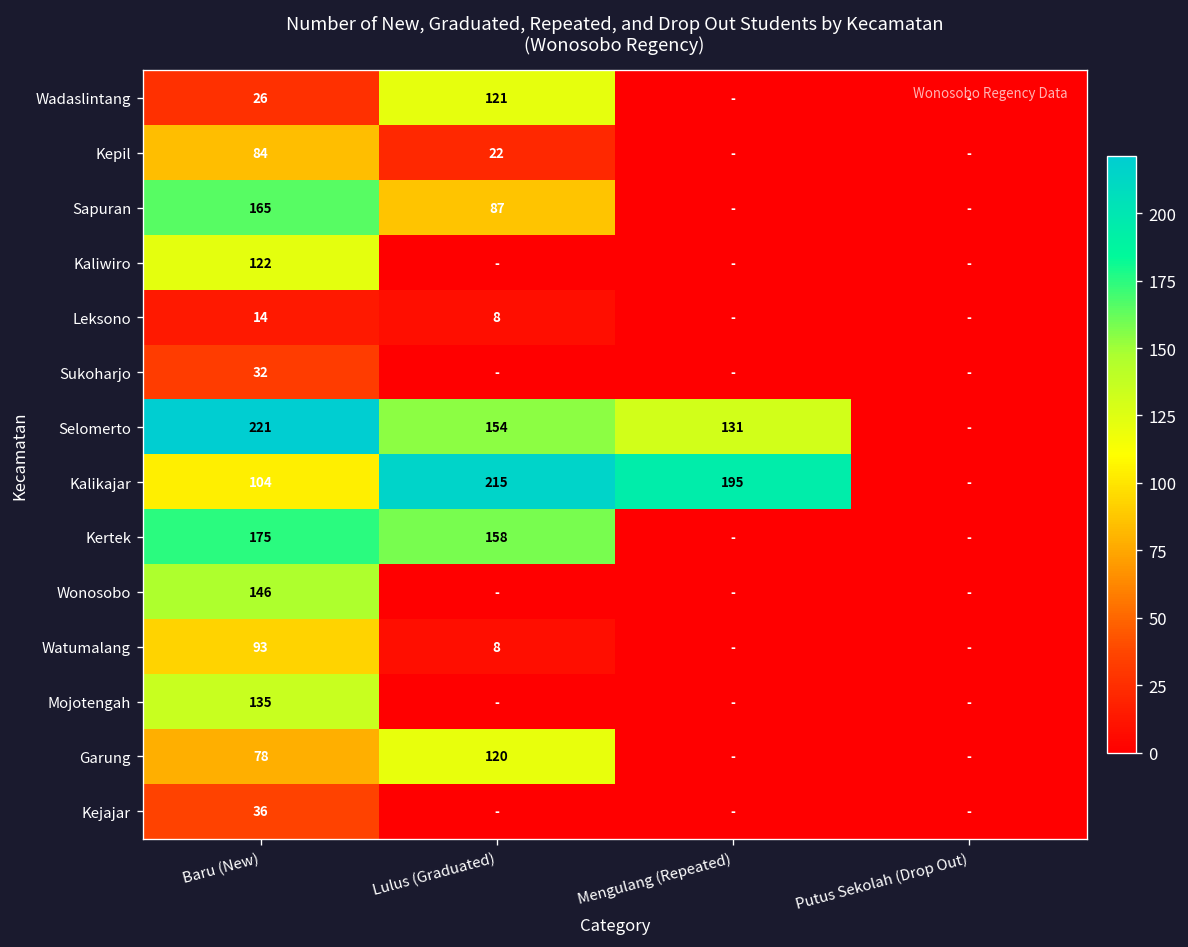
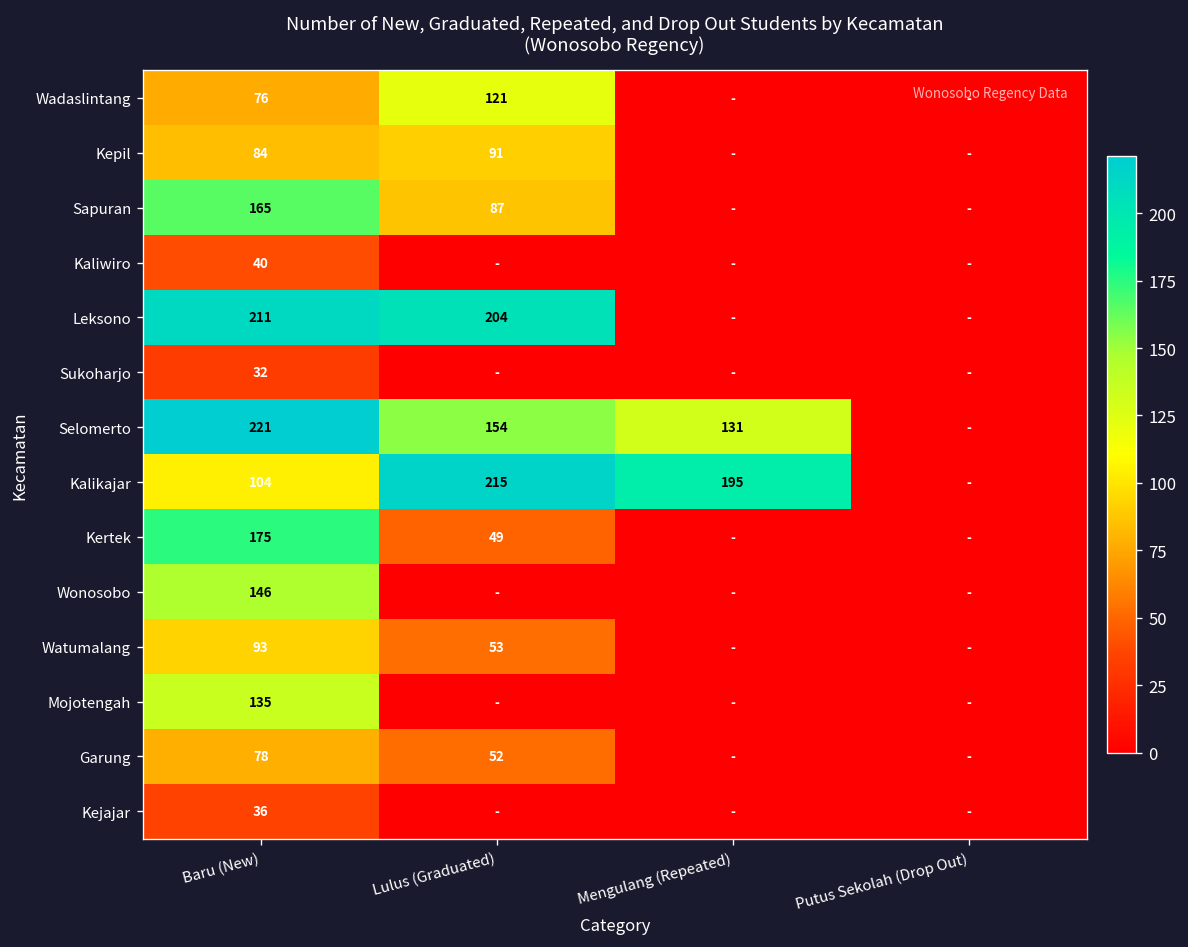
Wadaslintang, Baru (New): 26 -> 76
Kepil, Lulus (Graduated): 22 -> 91
Kaliwiro, Baru (New): 122 -> 40
Leksono, Baru (New): 14 -> 211
Leksono, Lulus (Graduated): 8 -> 204
Kertek, Lulus (Graduated): 158 -> 49
Watumalang, Lulus (Graduated): 8 -> 53
Garung, Lulus (Graduated): 120 -> 52
